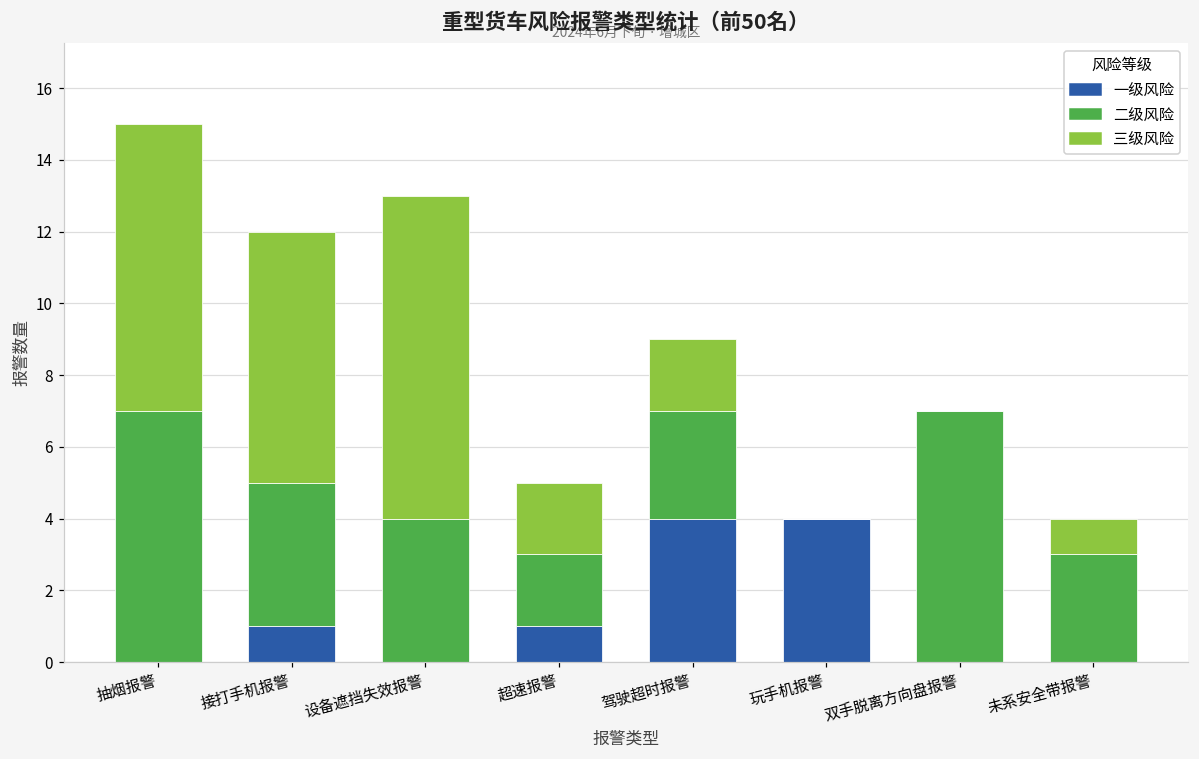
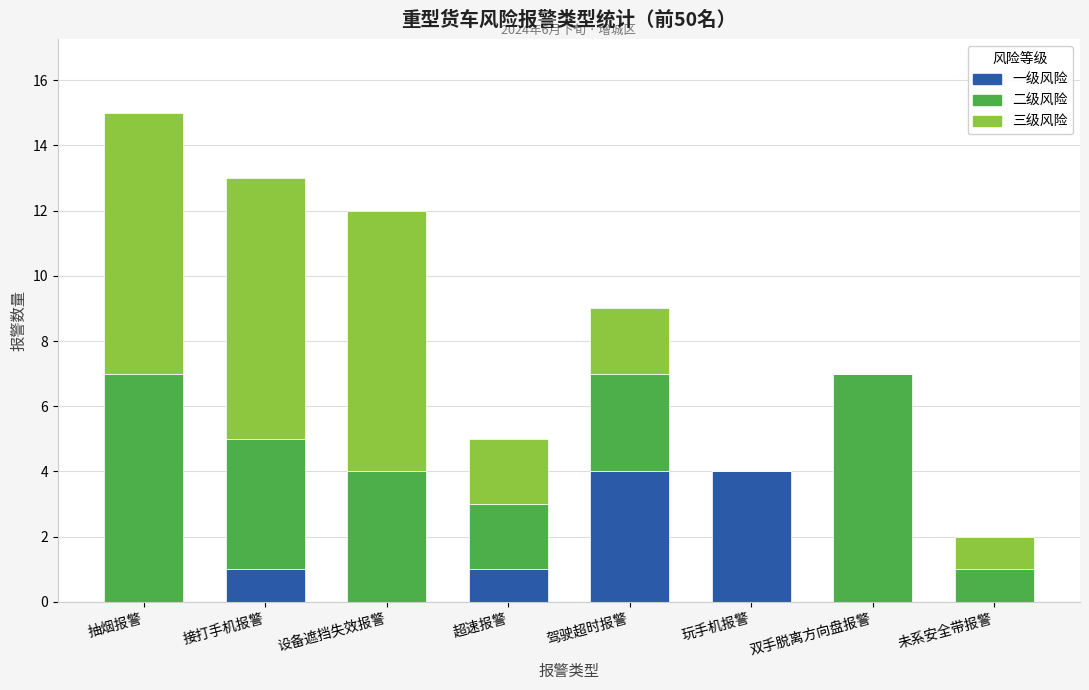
三级风险, 接打手机报警: 7 -> 8
三级风险, 设备遮挡失效报警: 9 -> 8
二级风险, 未系安全带报警: 3 -> 1
